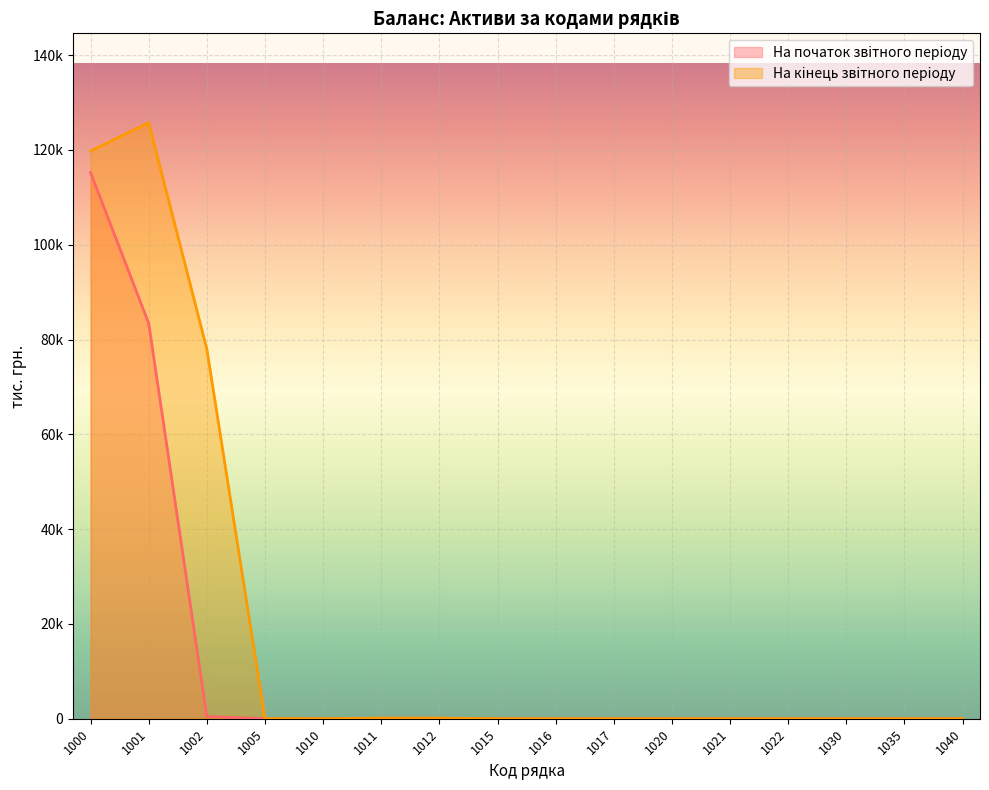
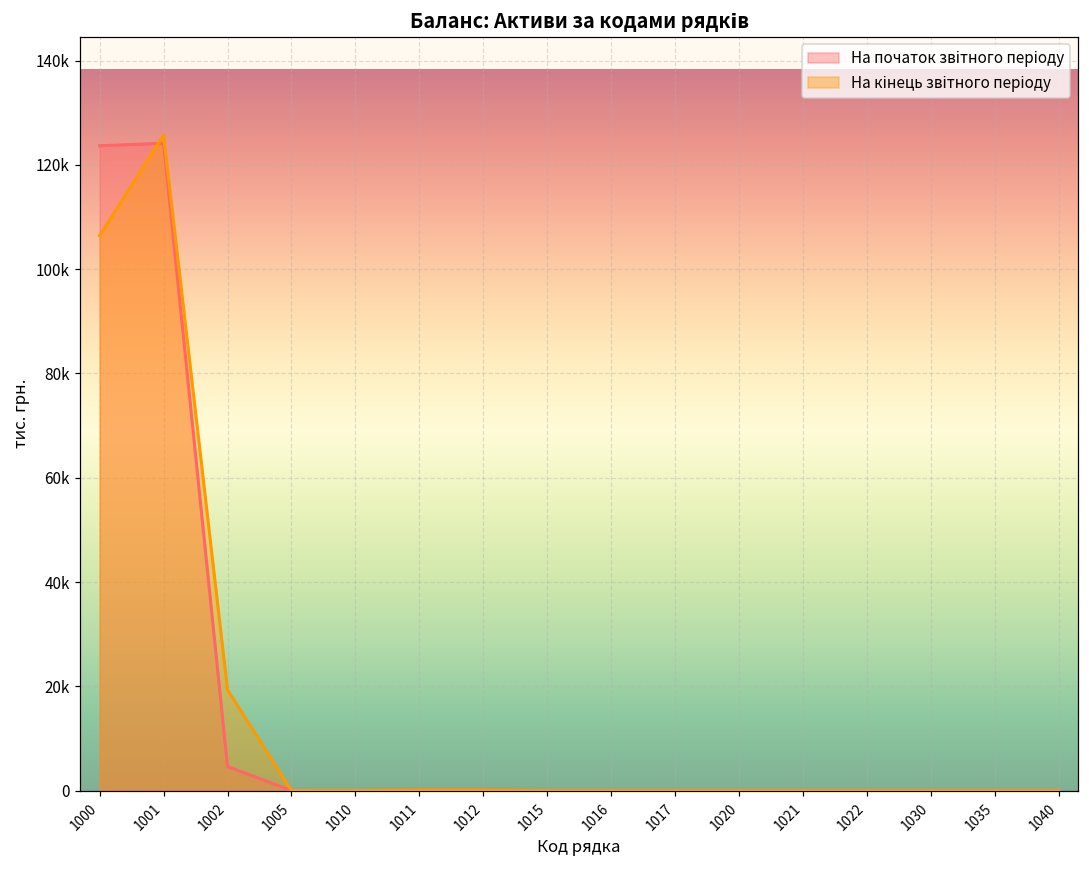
На початок звітного періоду, 1000: 115000 -> 124000
На кінець звітного періоду, 1000: 120000 -> 106000
На початок звітного періоду, 1001: 83000 -> 124000
На початок звітного періоду, 1002: 0 -> 5000
На кінець звітного періоду, 1002: 78000 -> 19000
